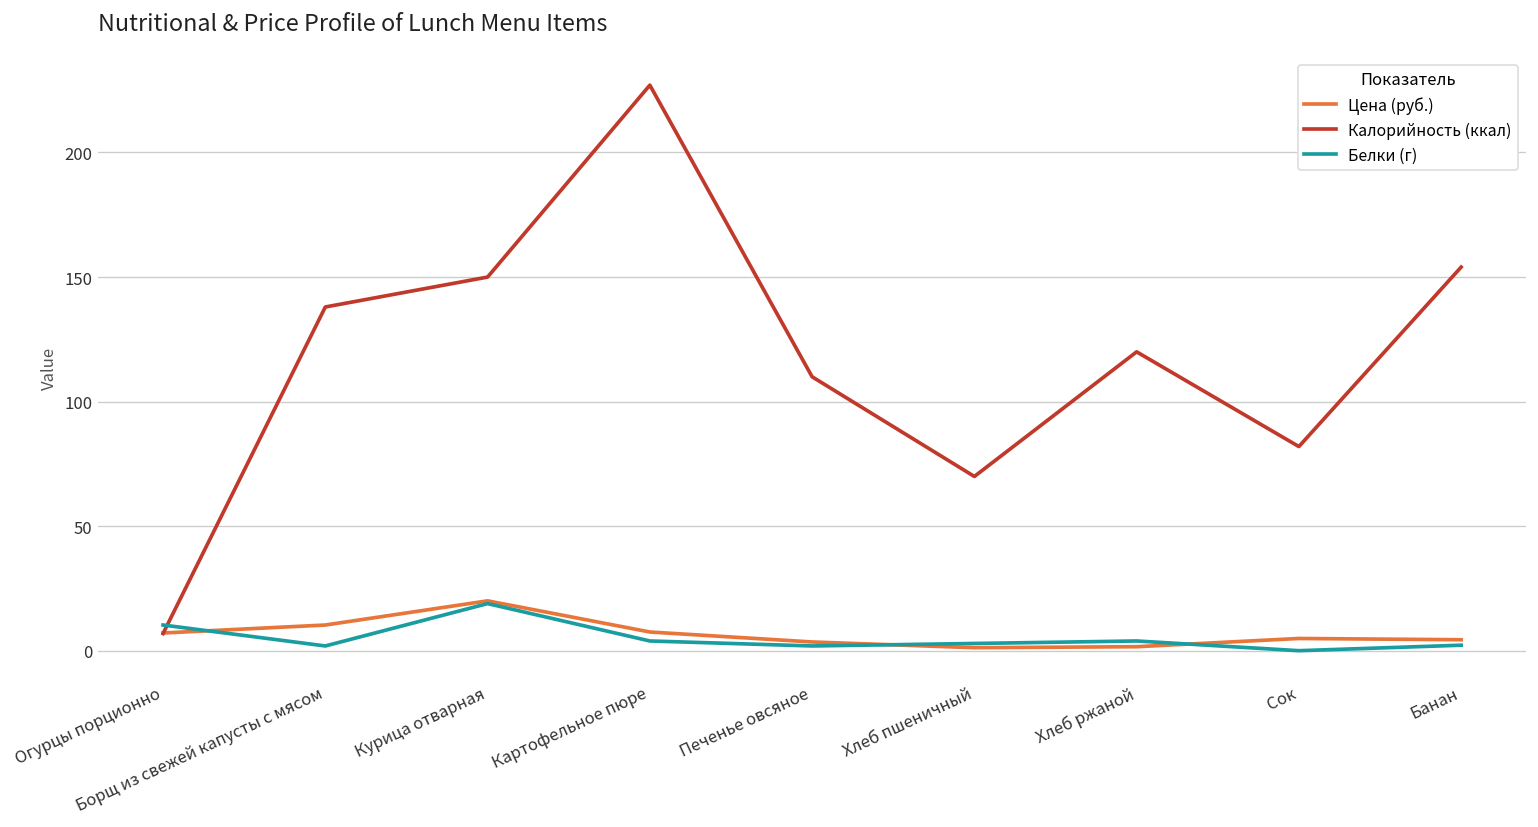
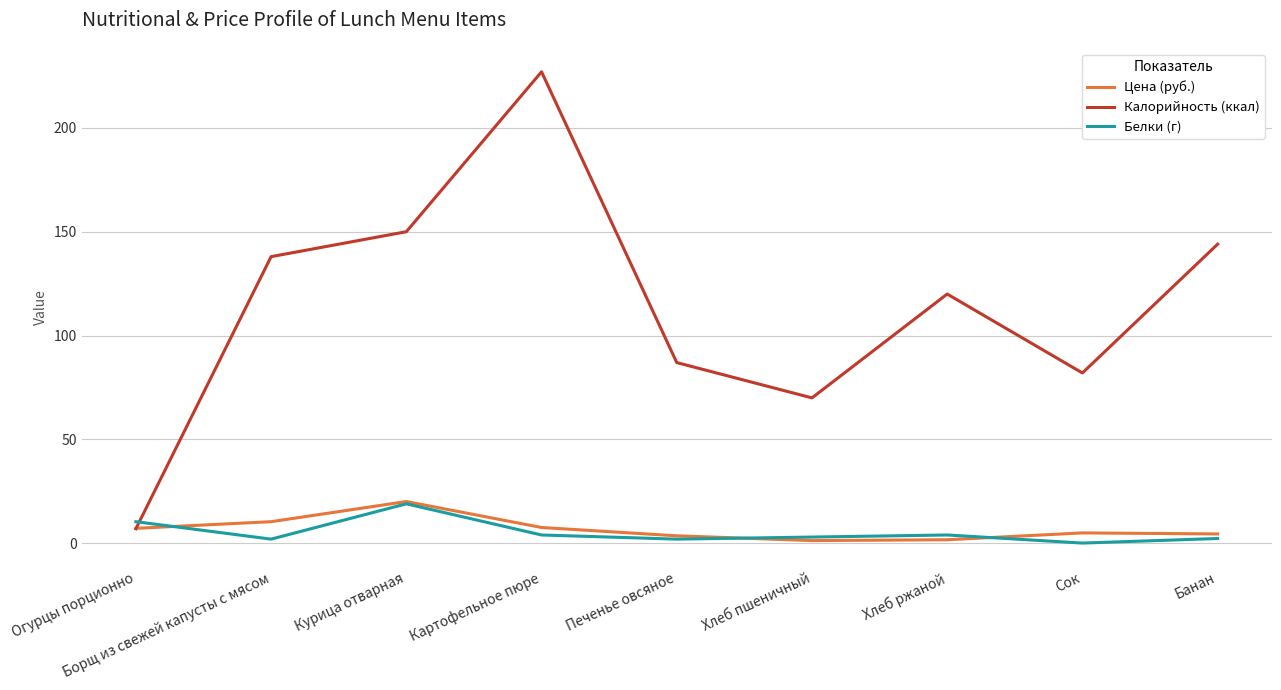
Калорийность (ккал), Печенье овсяное: 110 -> 87
Калорийность (ккал), Банан: 154 -> 144
